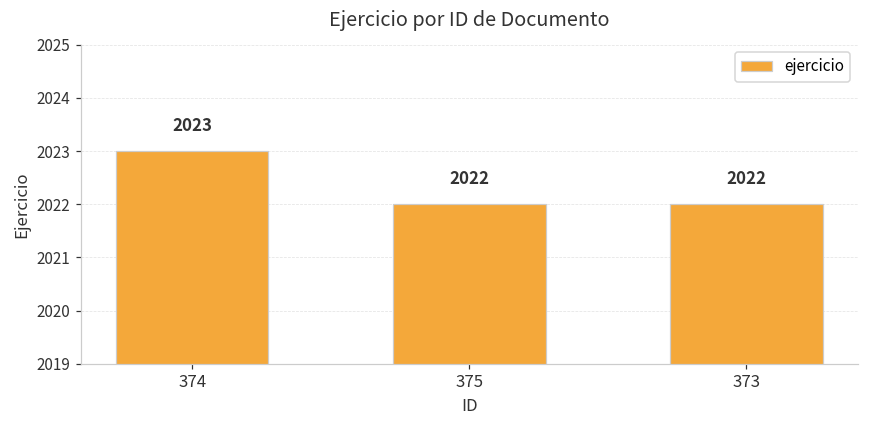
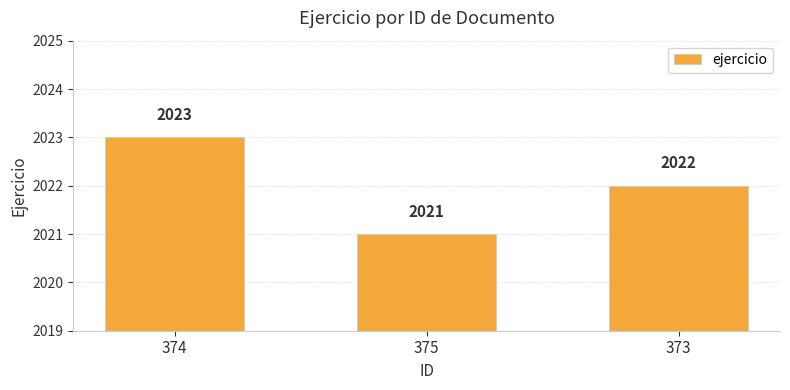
375: 2022 -> 2021
